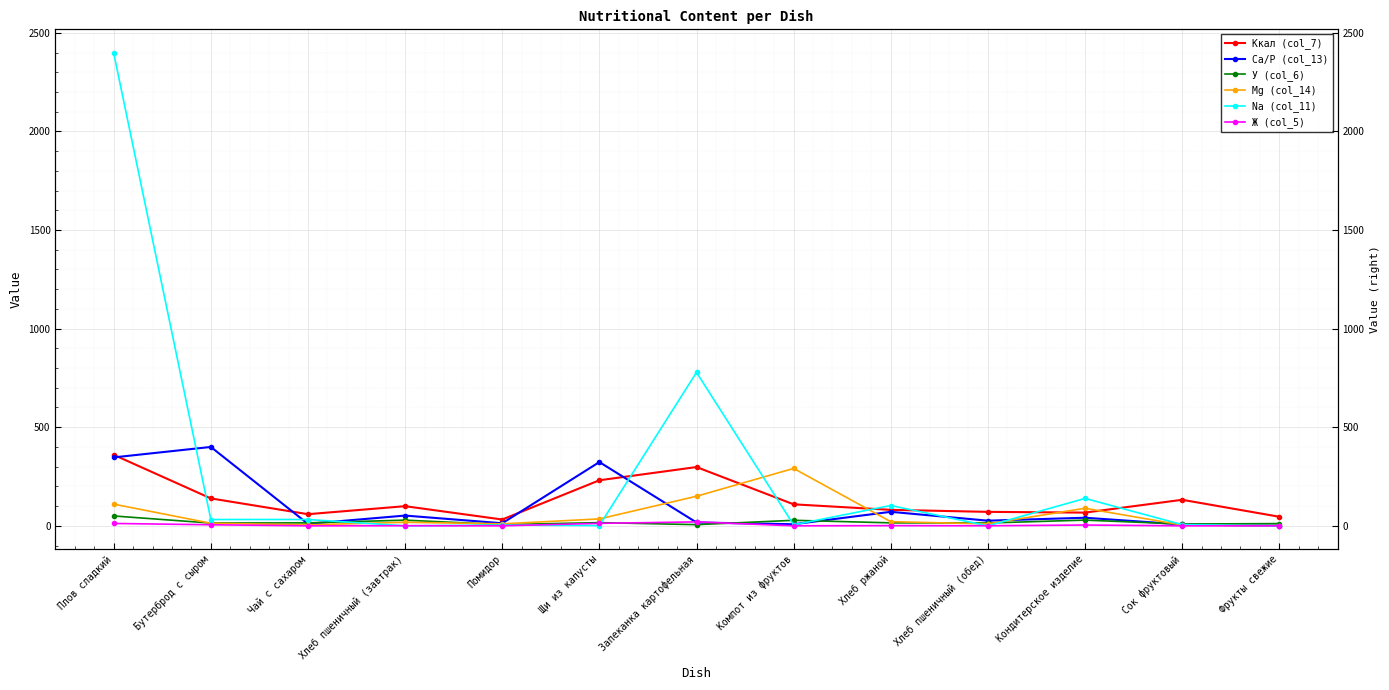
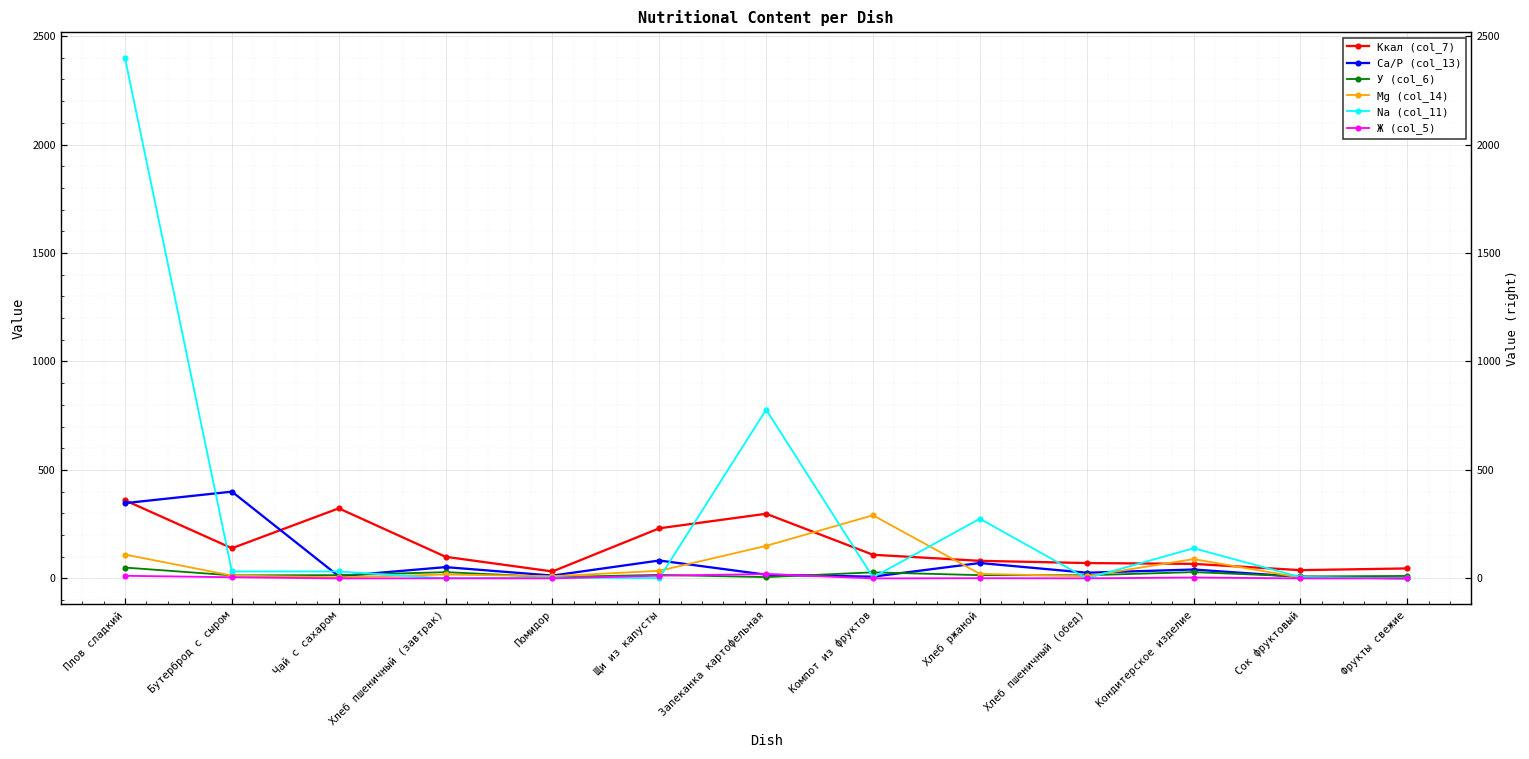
Ккал (col_7), Чай с сахаром: 60 -> 320
Ca/Р (col_13), Щи из капусты: 320 -> 80
Na (col_11), Хлеб ржаной: 100 -> 280
Ккал (col_7), Сок фруктовый: 130 -> 40
